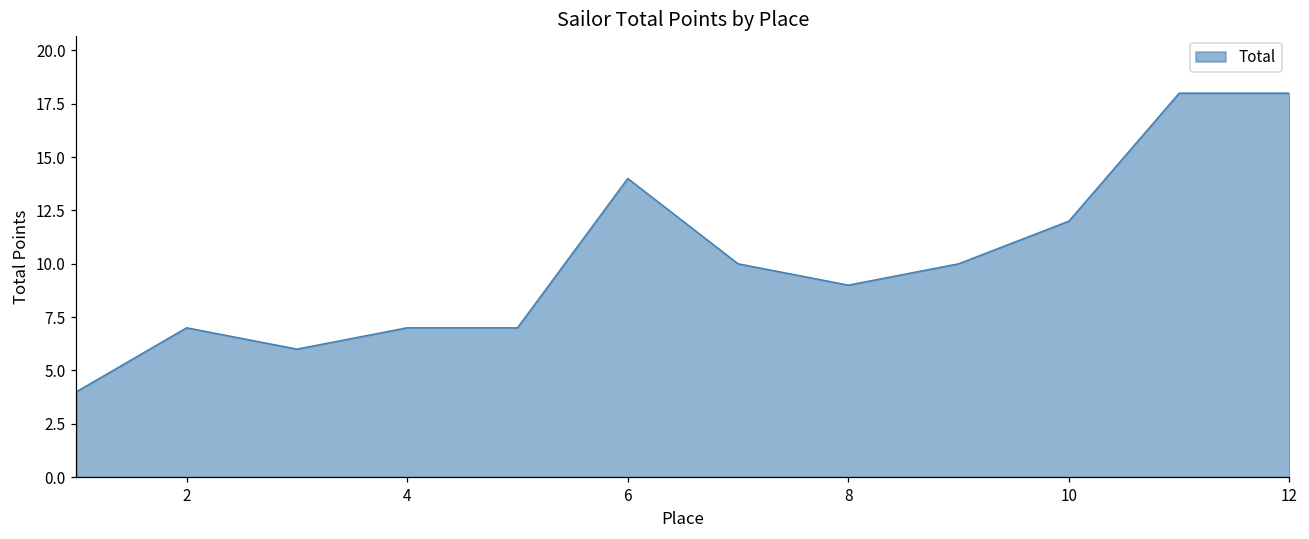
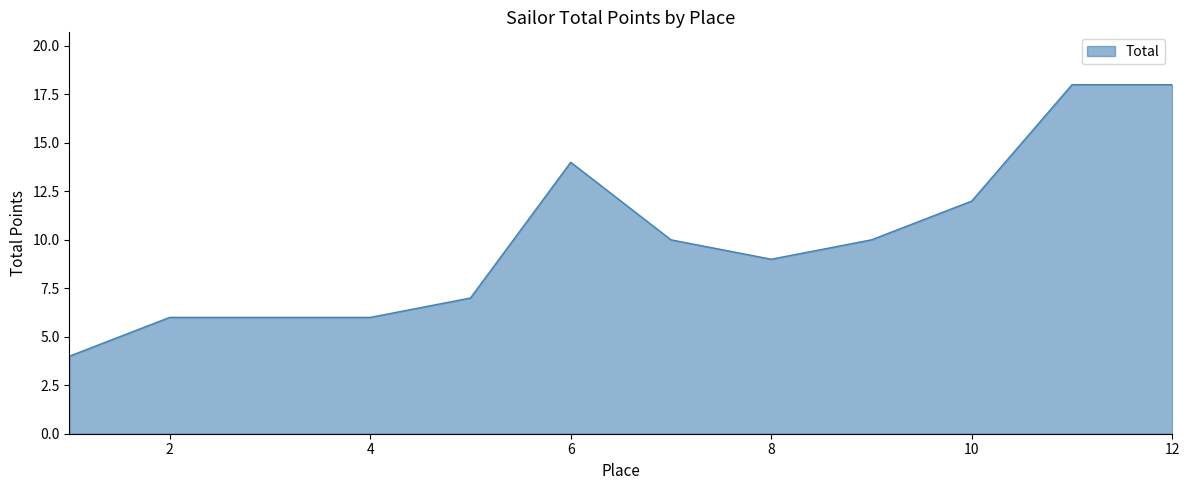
2: 7 -> 6
4: 7 -> 6
